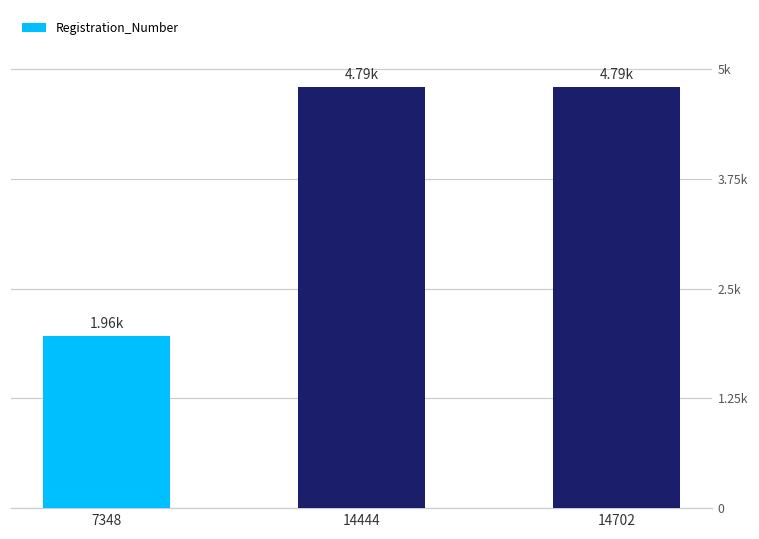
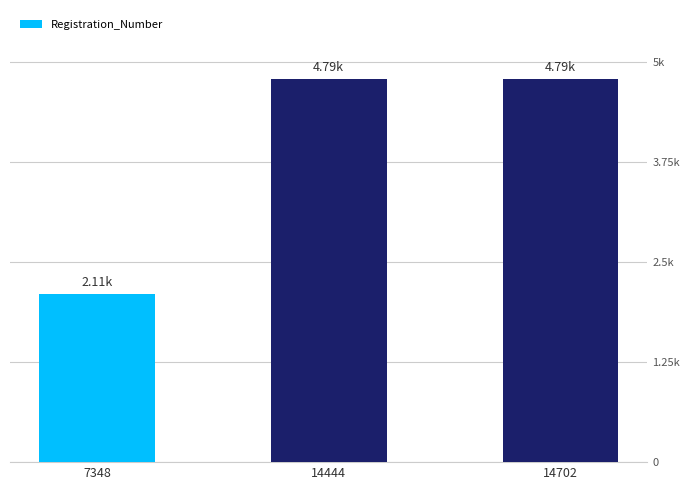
7348: 1.96k -> 2.11k
